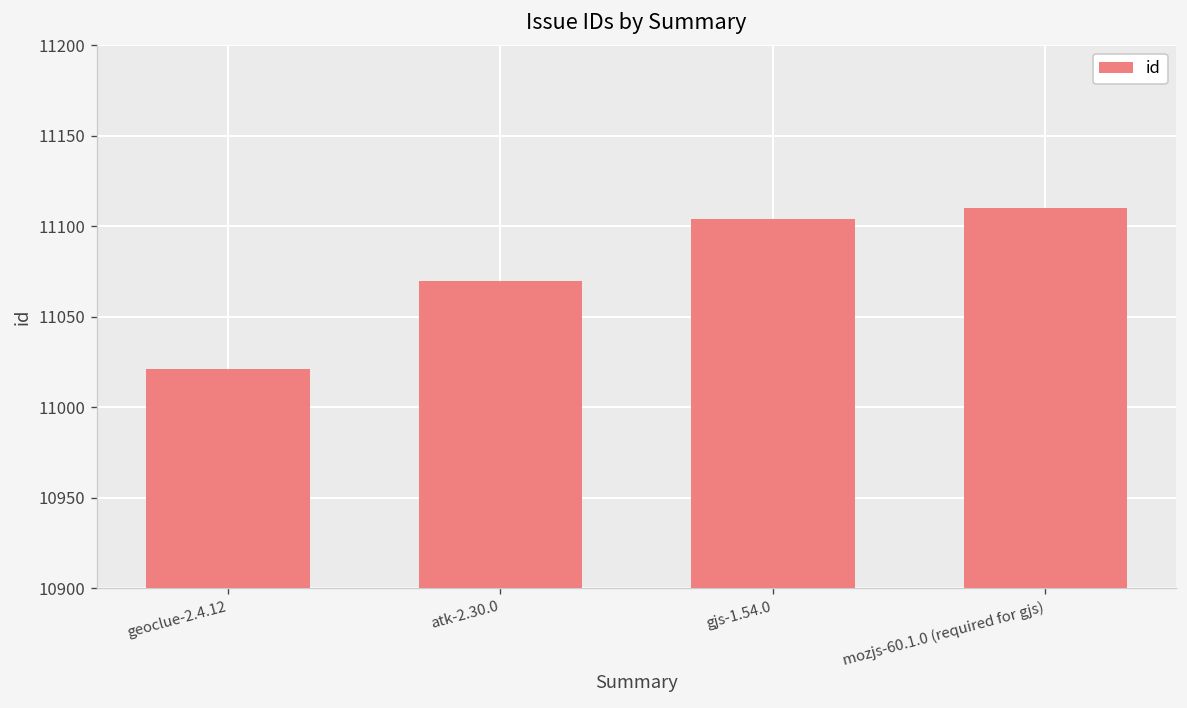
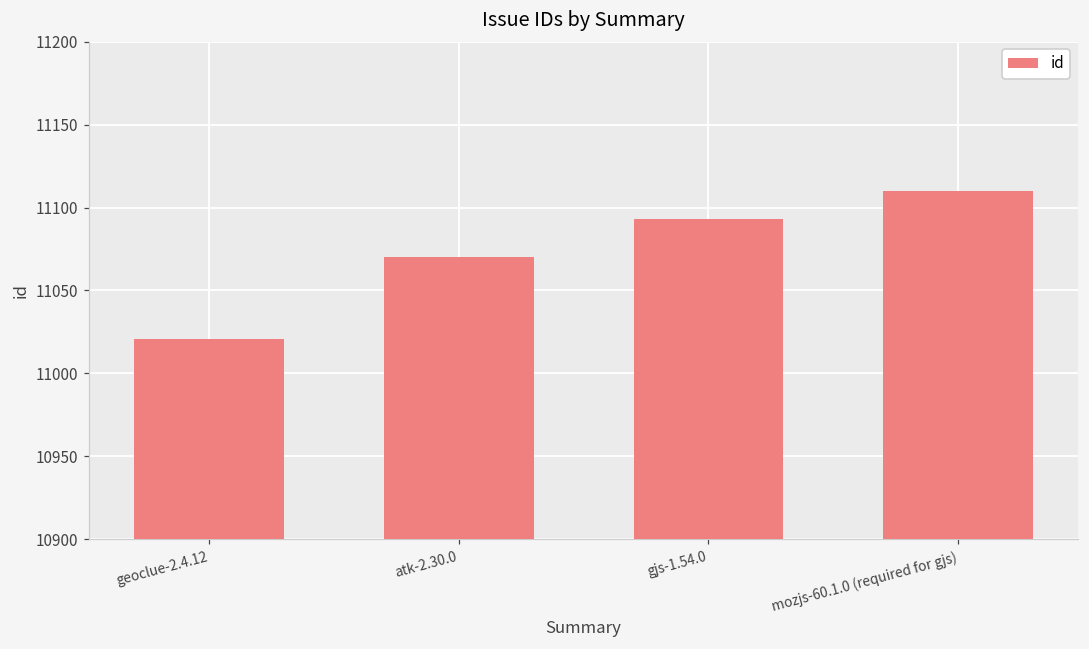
gjs-1.54.0: 11104 -> 11093
